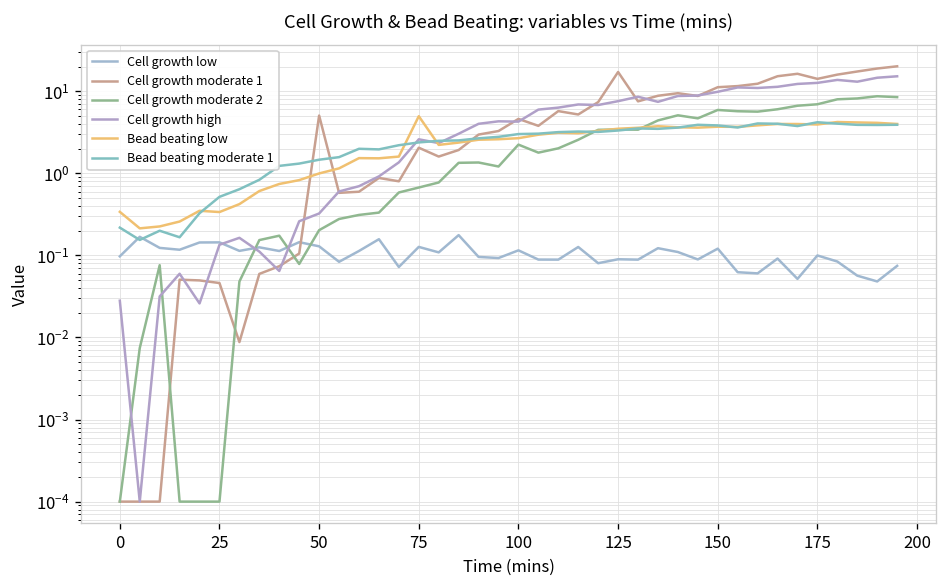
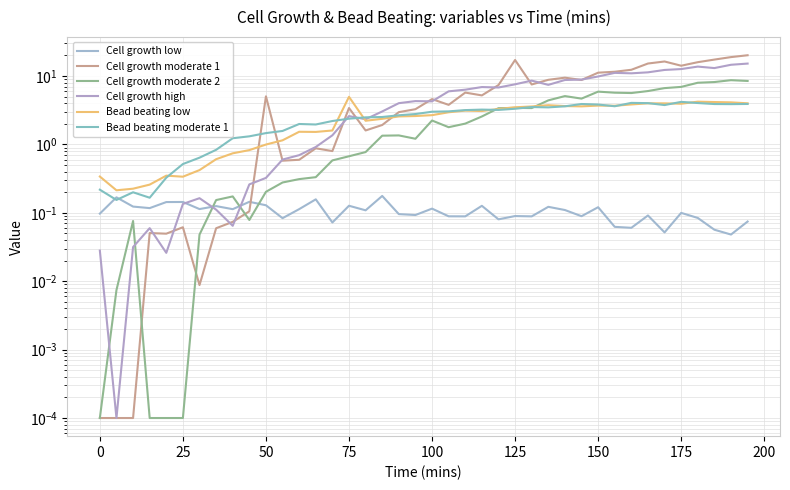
Cell growth moderate 1, 25: 0.05 -> 0.06
Cell growth moderate 1, 75: 2.1 -> 3
